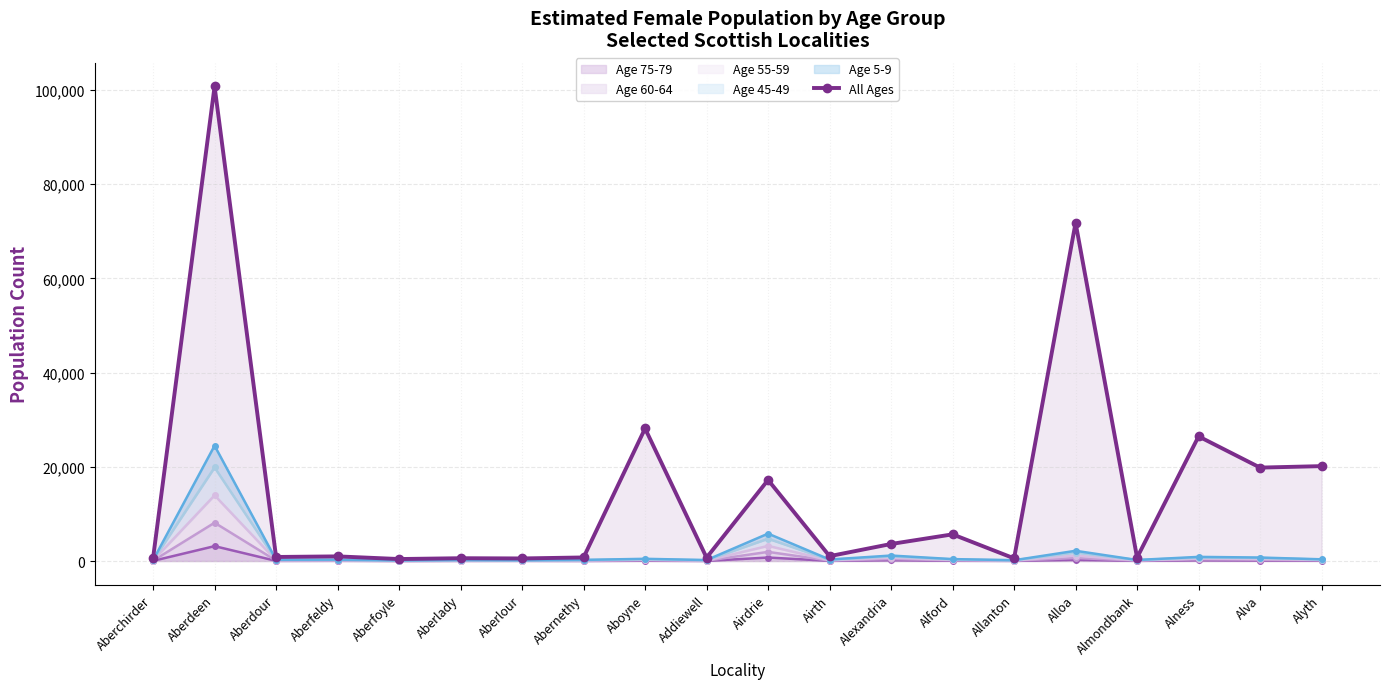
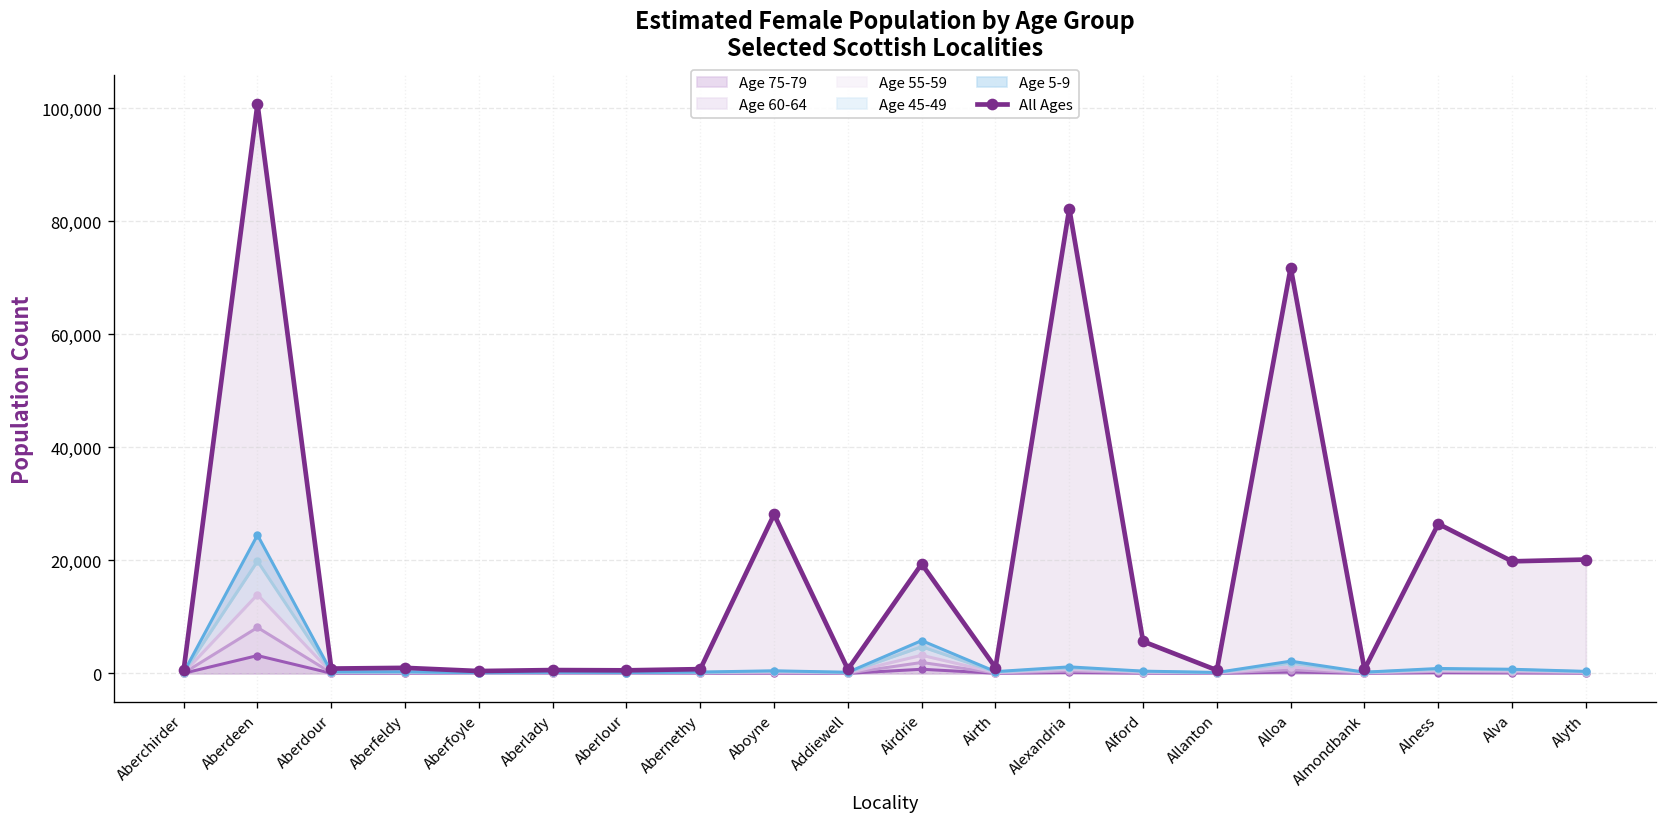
All Ages, Airdrie: 17,000 -> 19,000
All Ages, Alexandria: 4,000 -> 82,000
